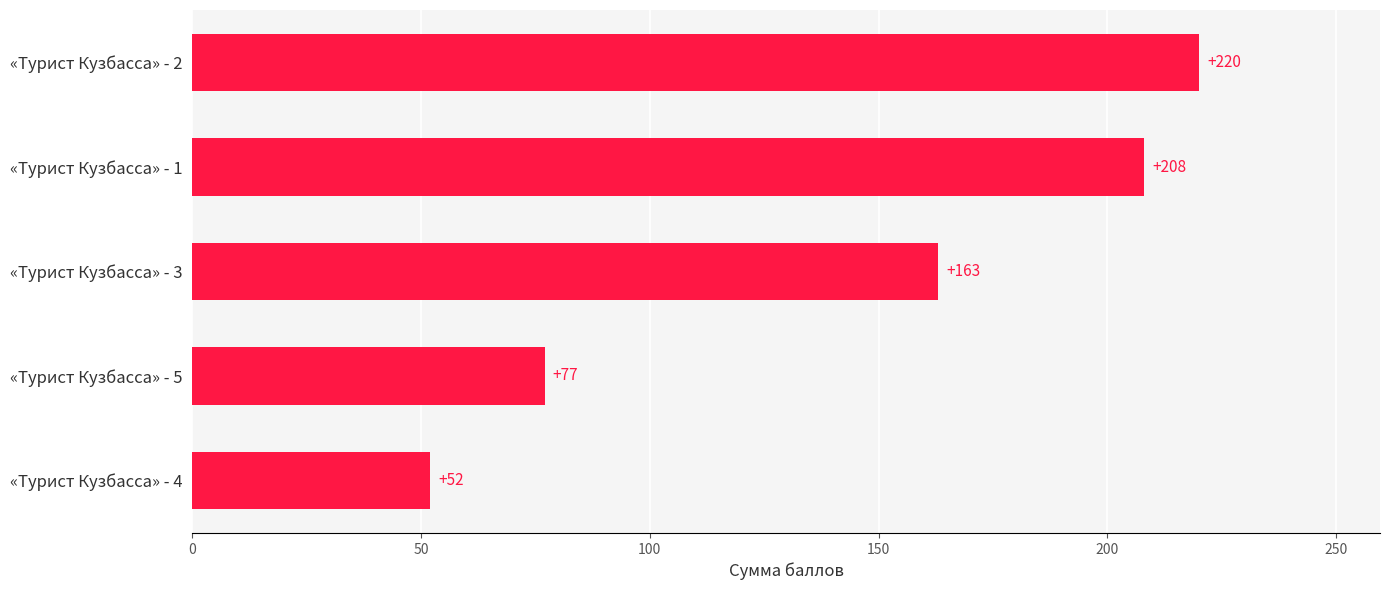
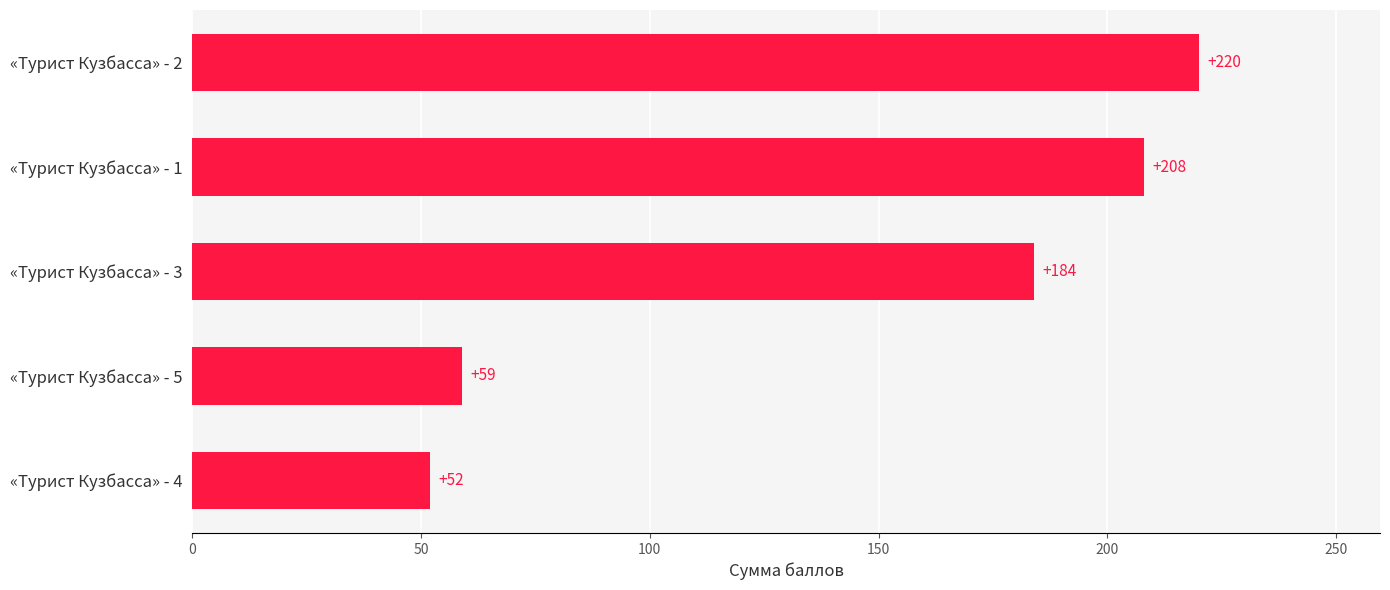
«Турист Кузбасса» - 3: +163 -> +184
«Турист Кузбасса» - 5: +77 -> +59
